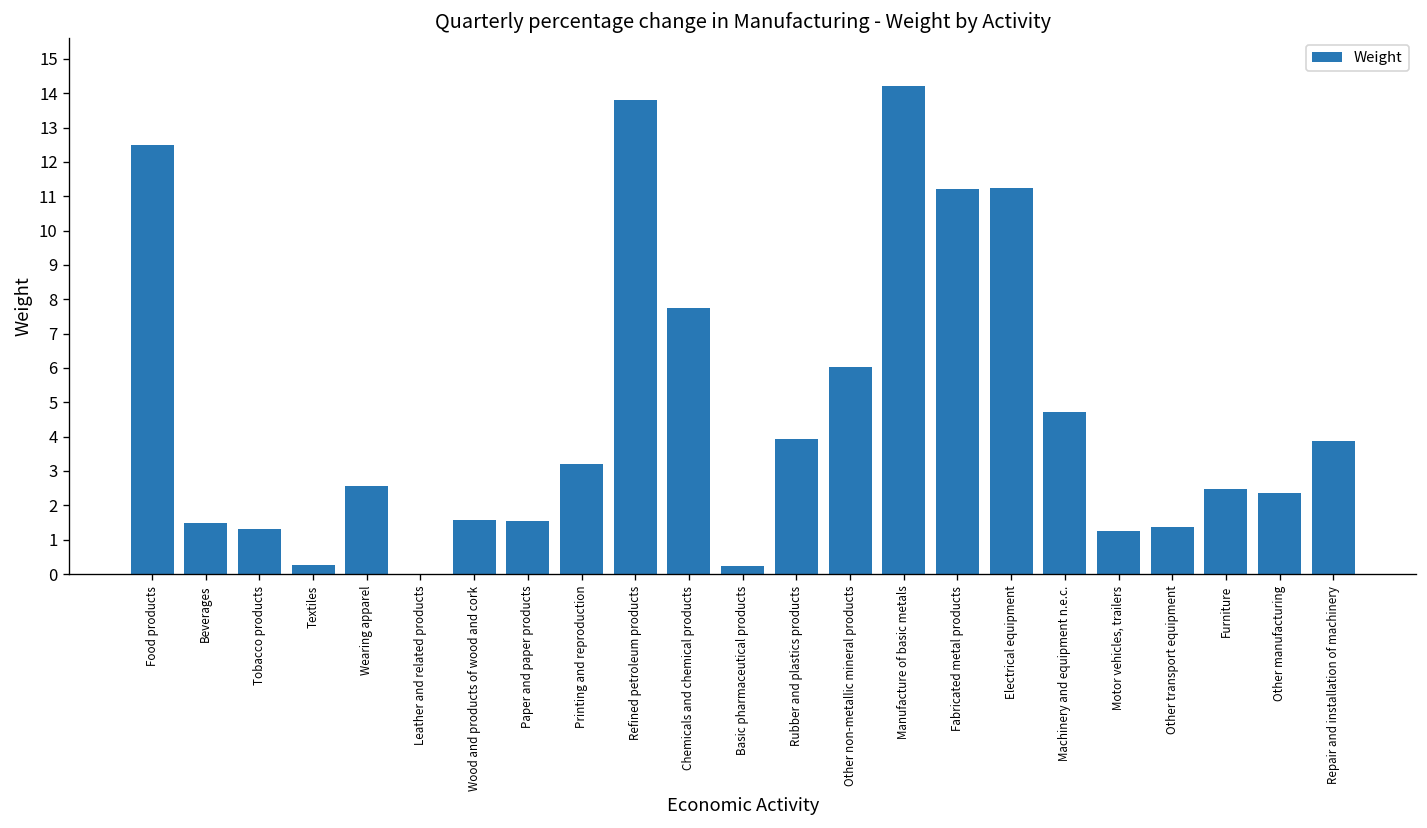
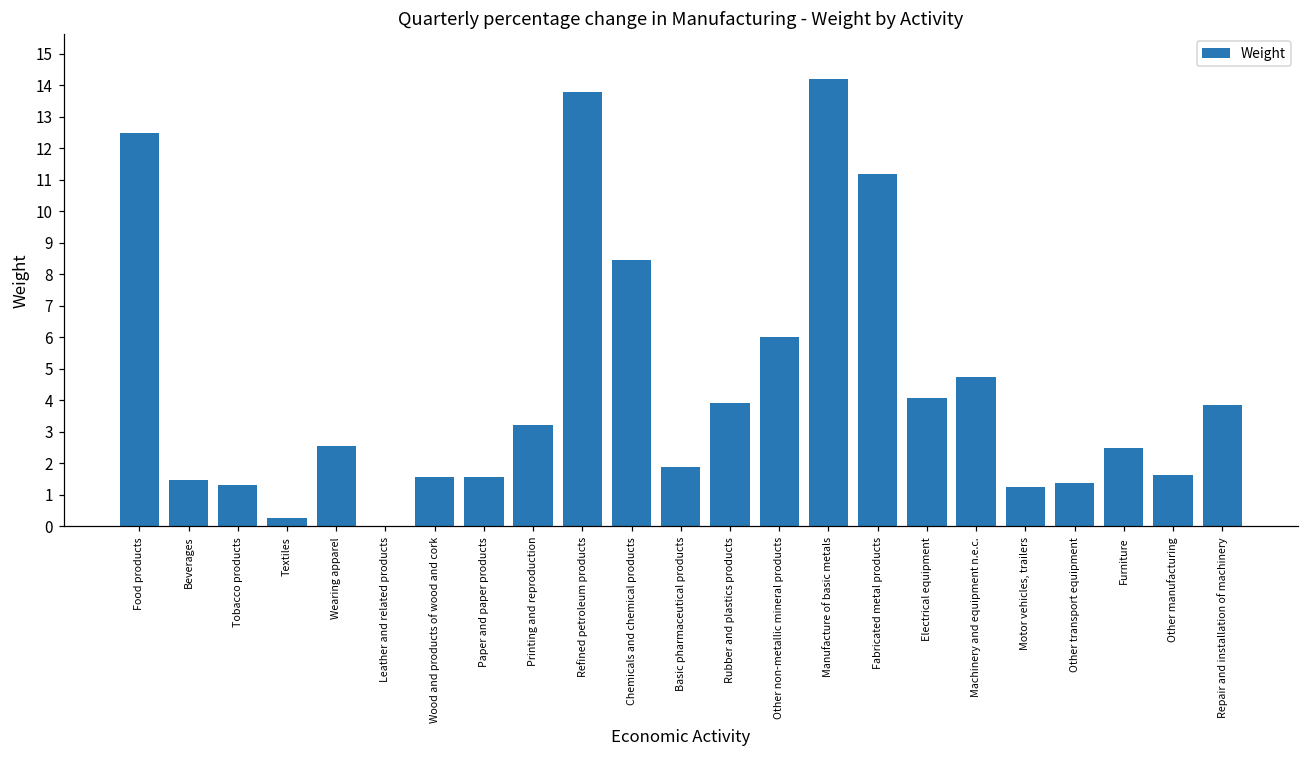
Chemicals and chemical products: 7.8 -> 8.5
Basic pharmaceutical products: 0.2 -> 1.9
Electrical equipment: 11.2 -> 4.1
Other manufacturing: 2.4 -> 1.6
